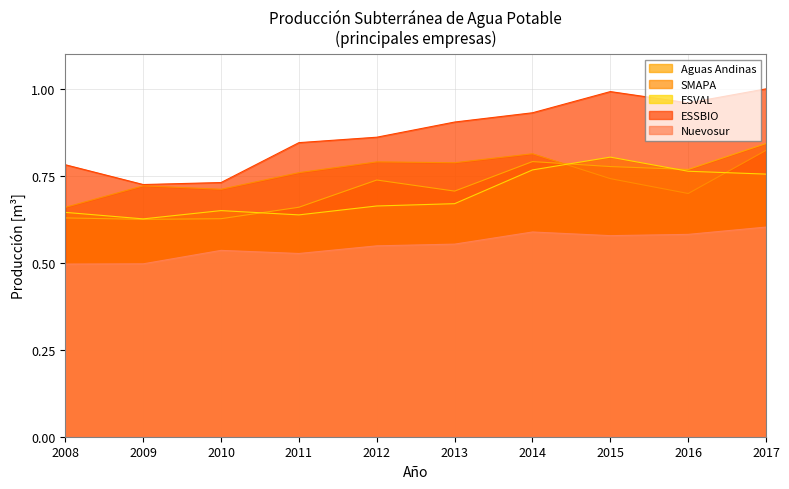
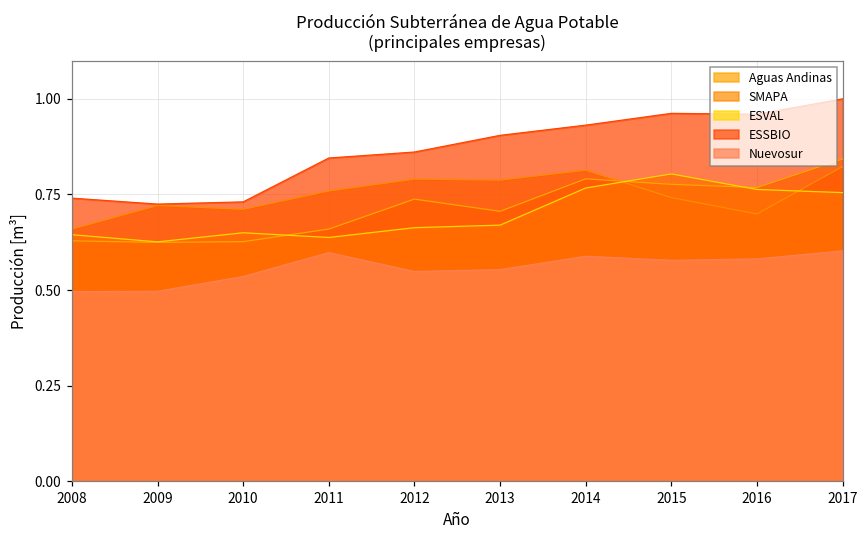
ESSBIO, 2008: 0.78 -> 0.74
Nuevosur, 2011: 0.53 -> 0.60
ESSBIO, 2015: 0.99 -> 0.96
